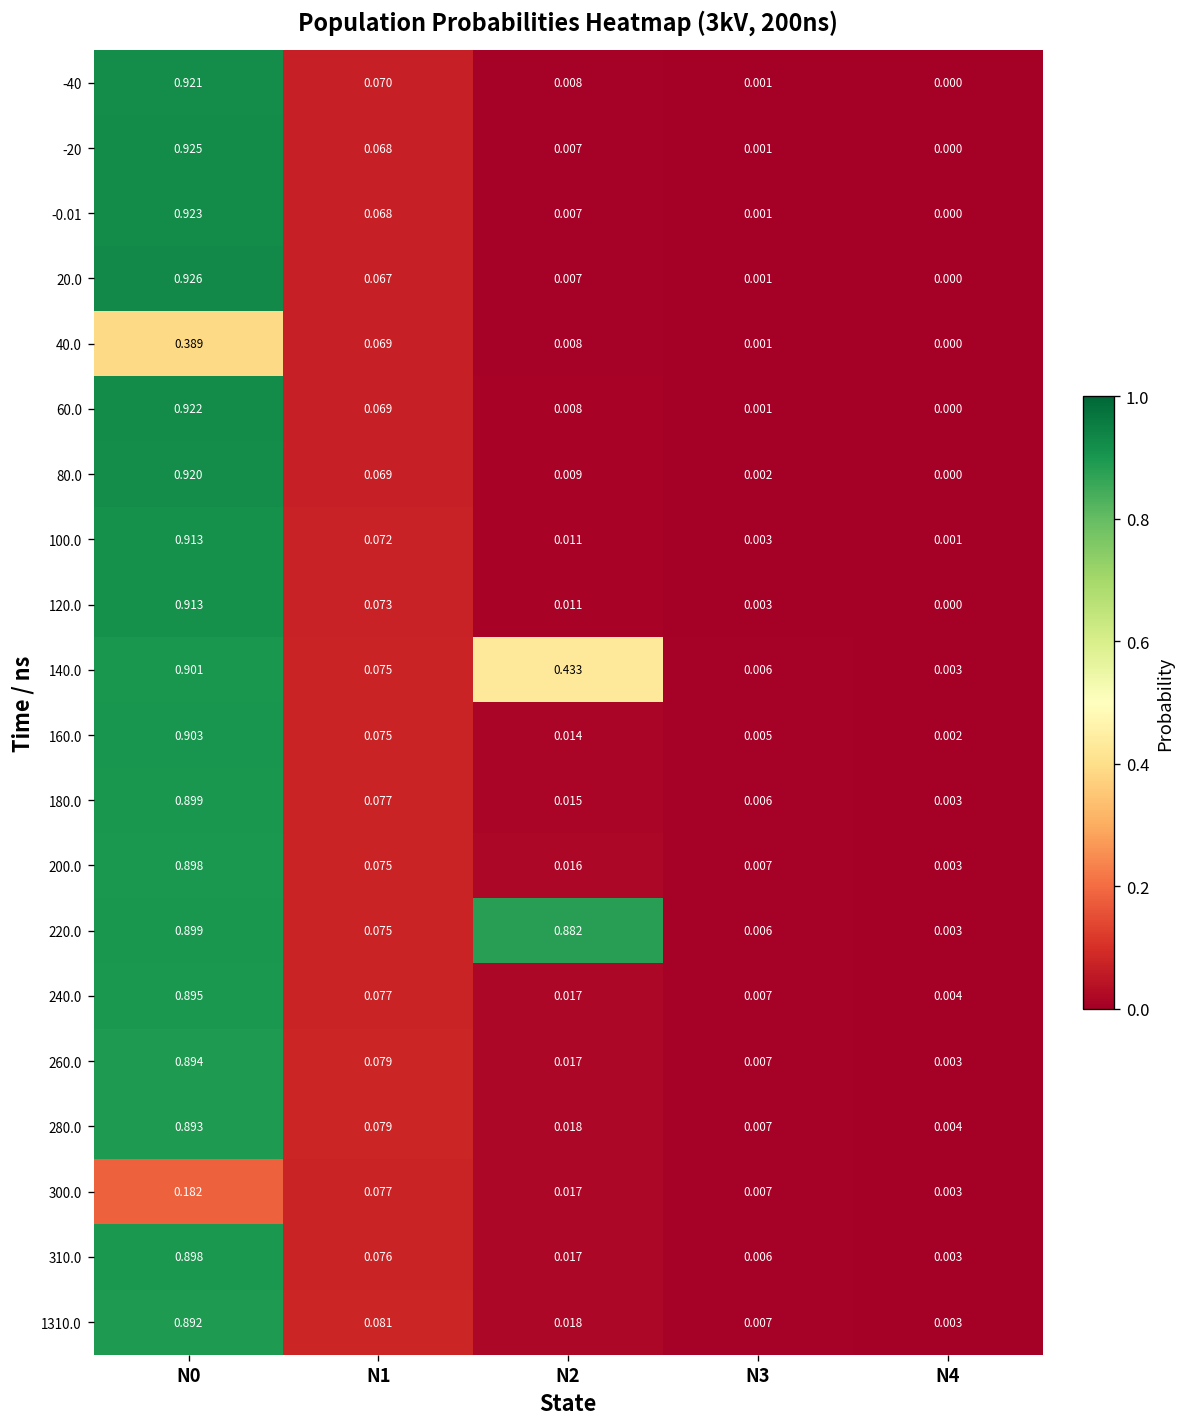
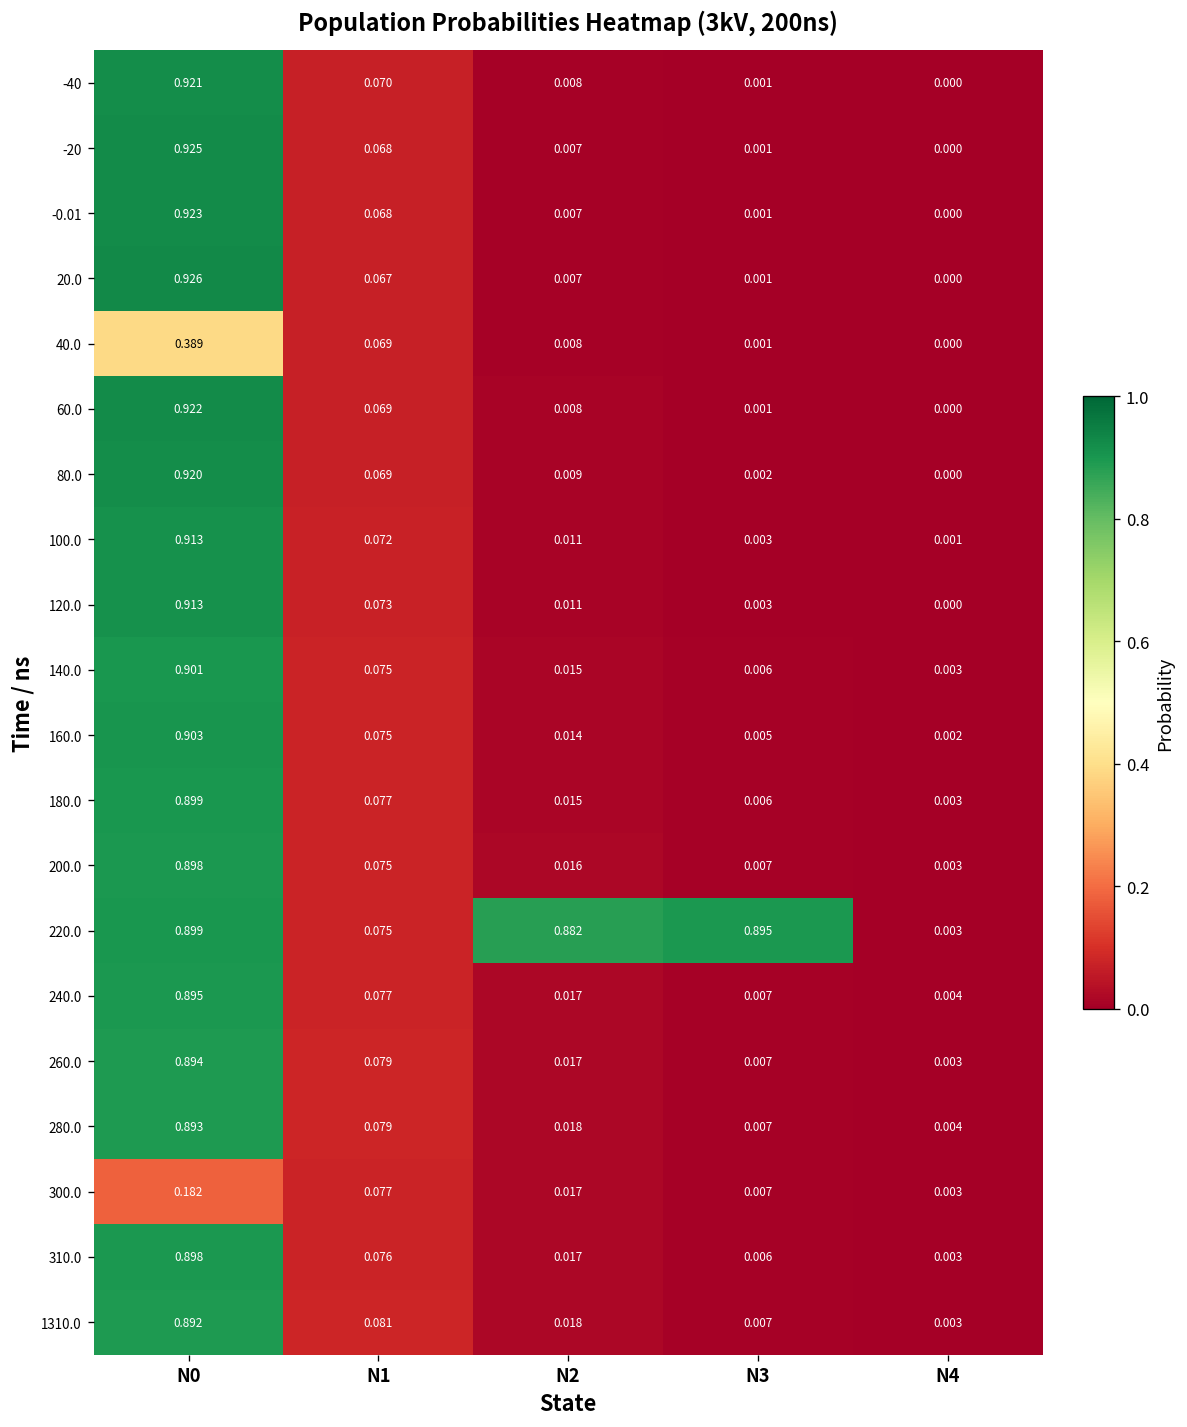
140.0, N2: 0.433 -> 0.015
220.0, N3: 0.006 -> 0.895
